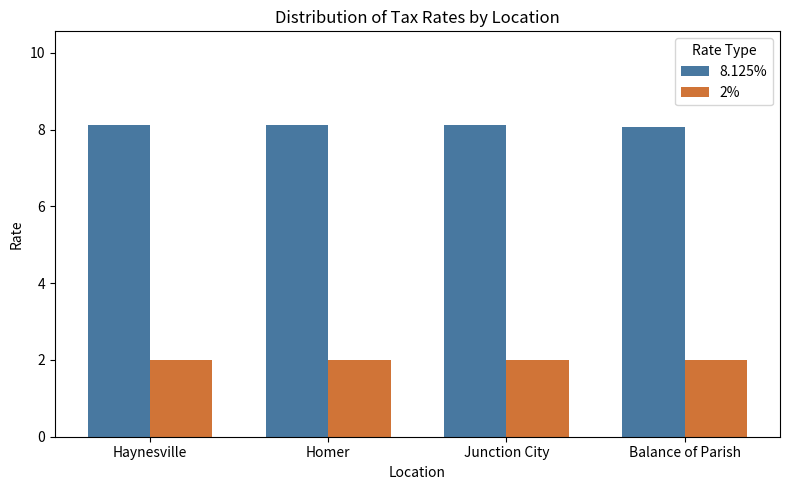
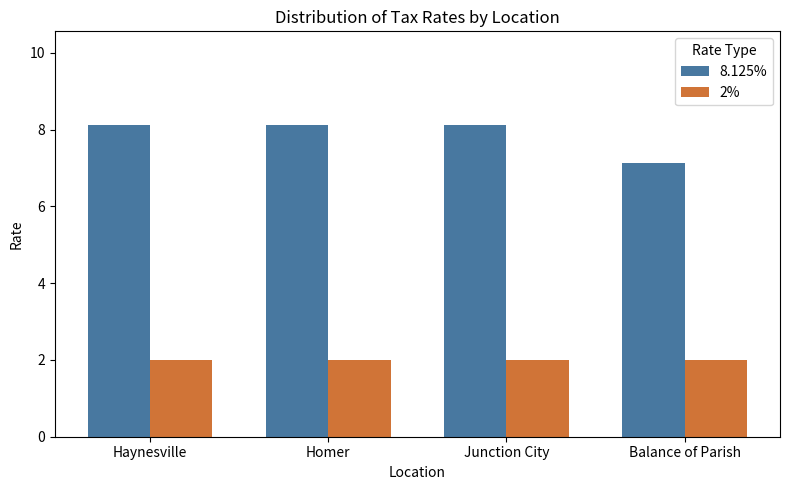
8.125%, Balance of Parish: 8.1 -> 7.1
